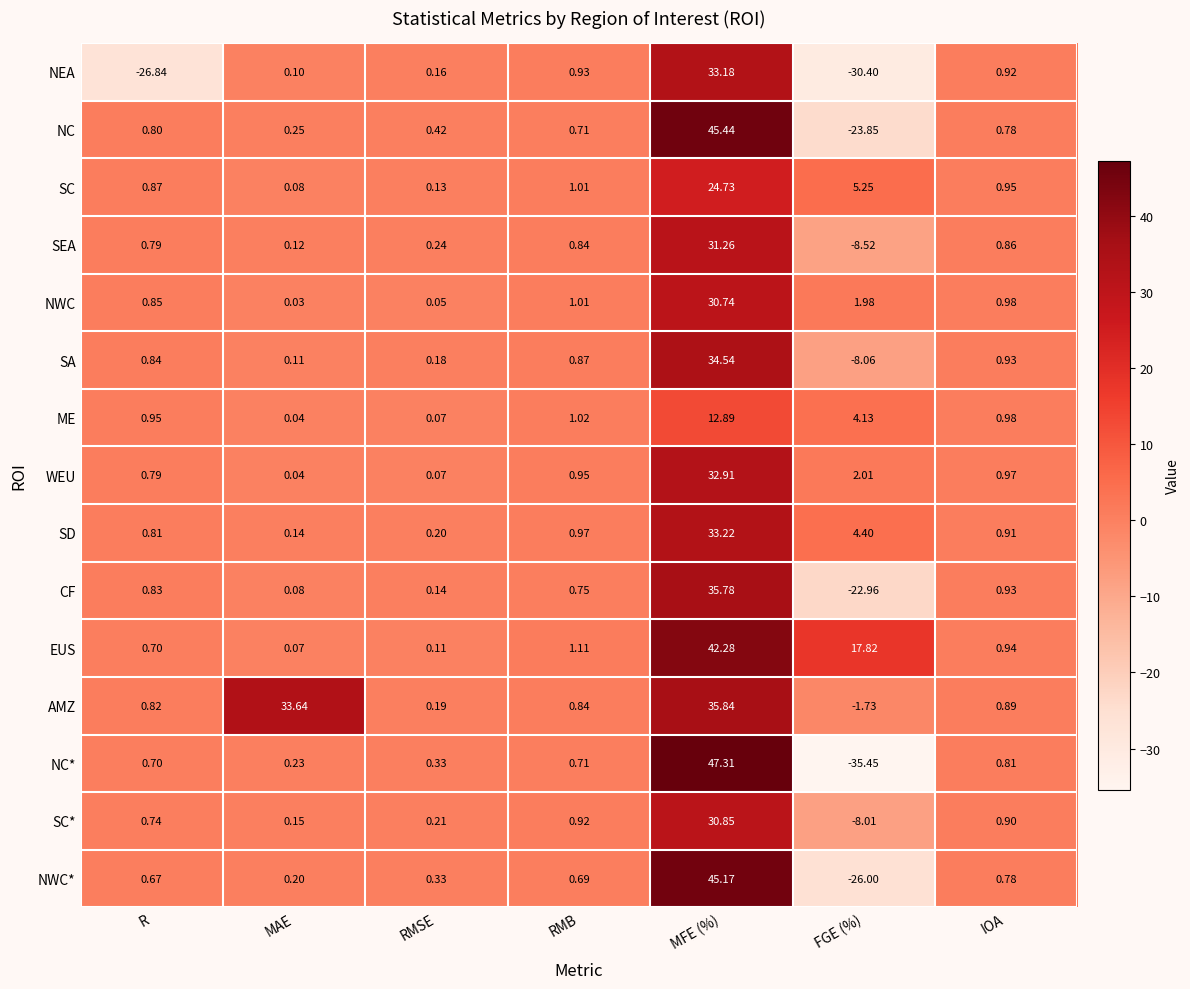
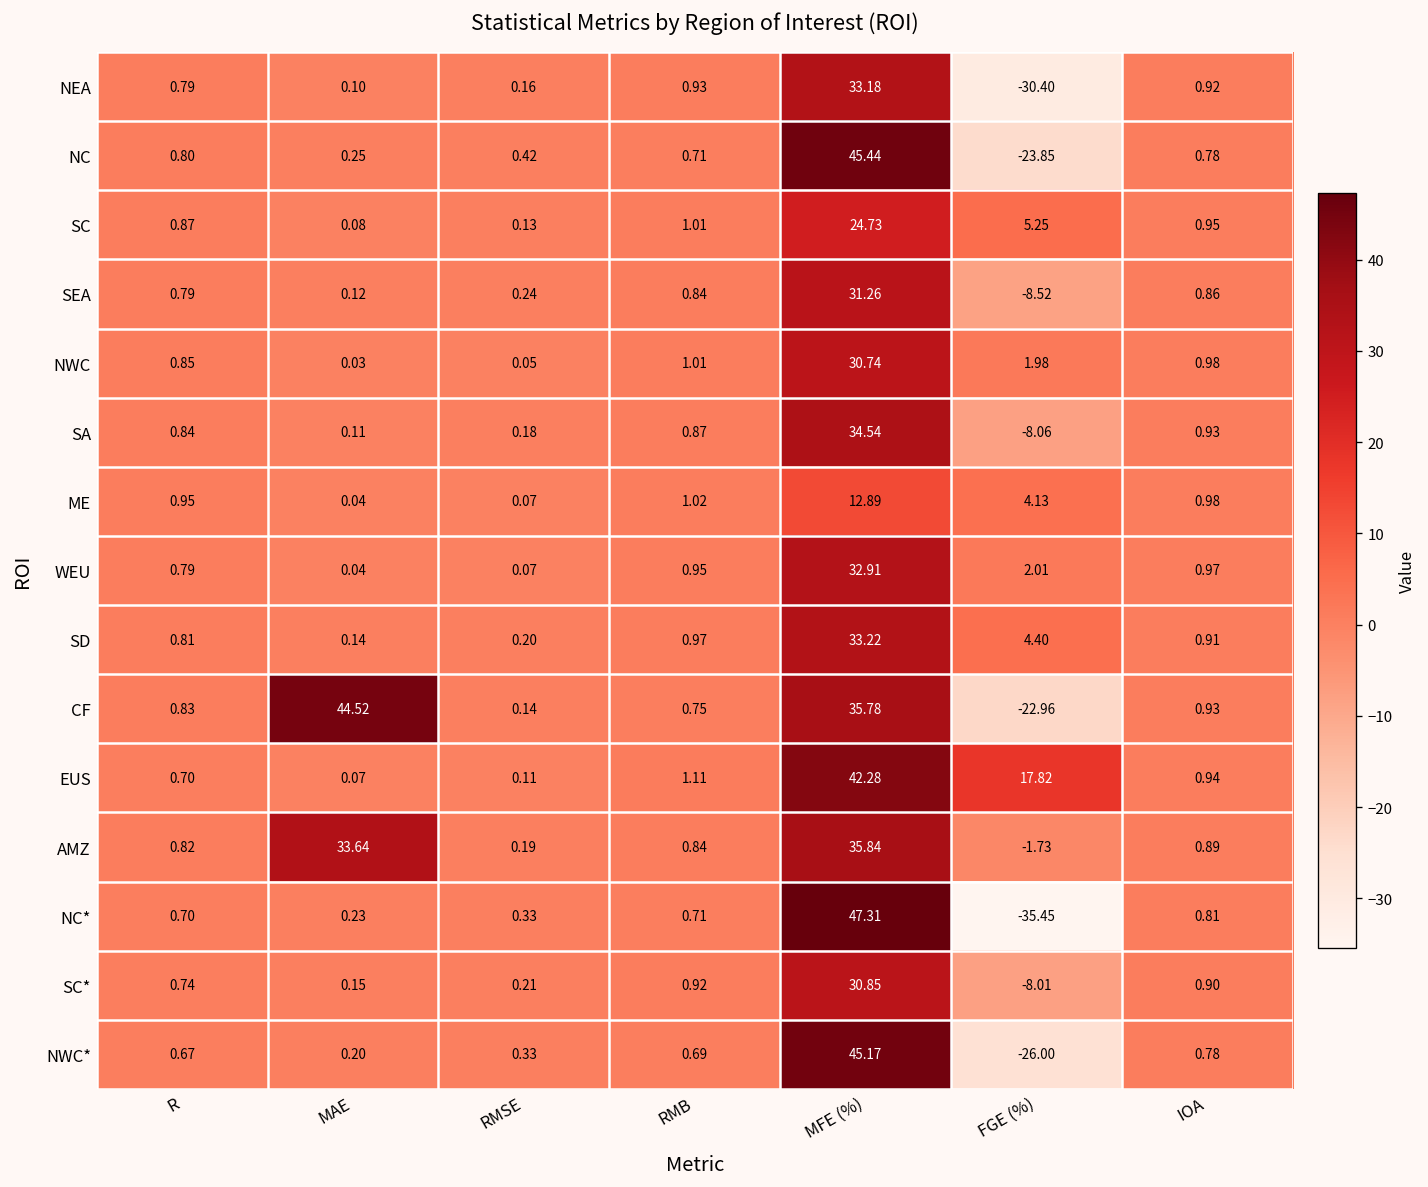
NEA, R: -26.84 -> 0.79
CF, MAE: 0.08 -> 44.52
